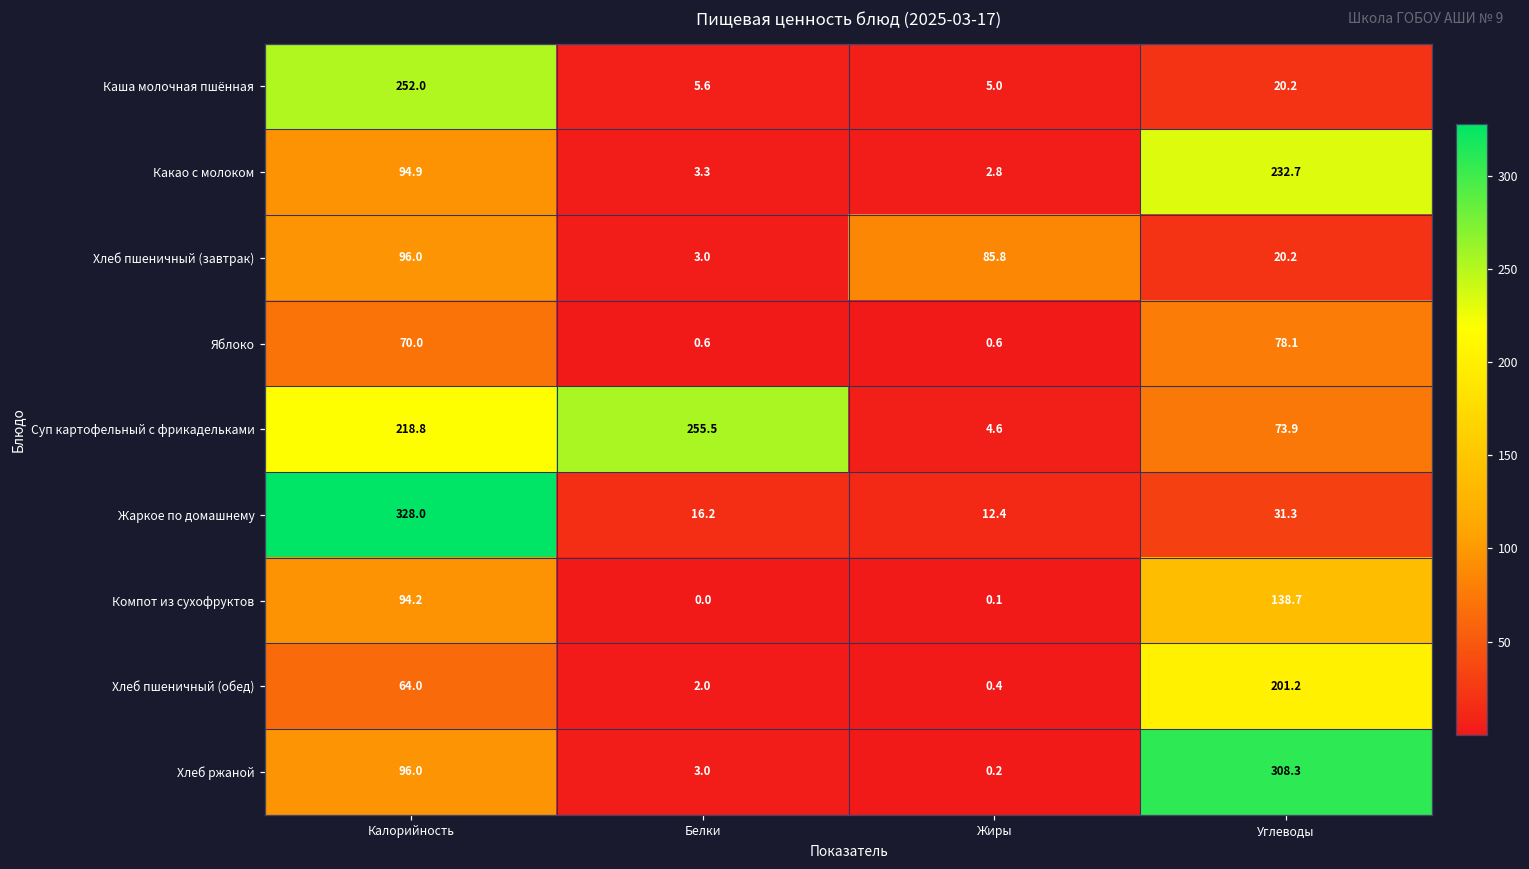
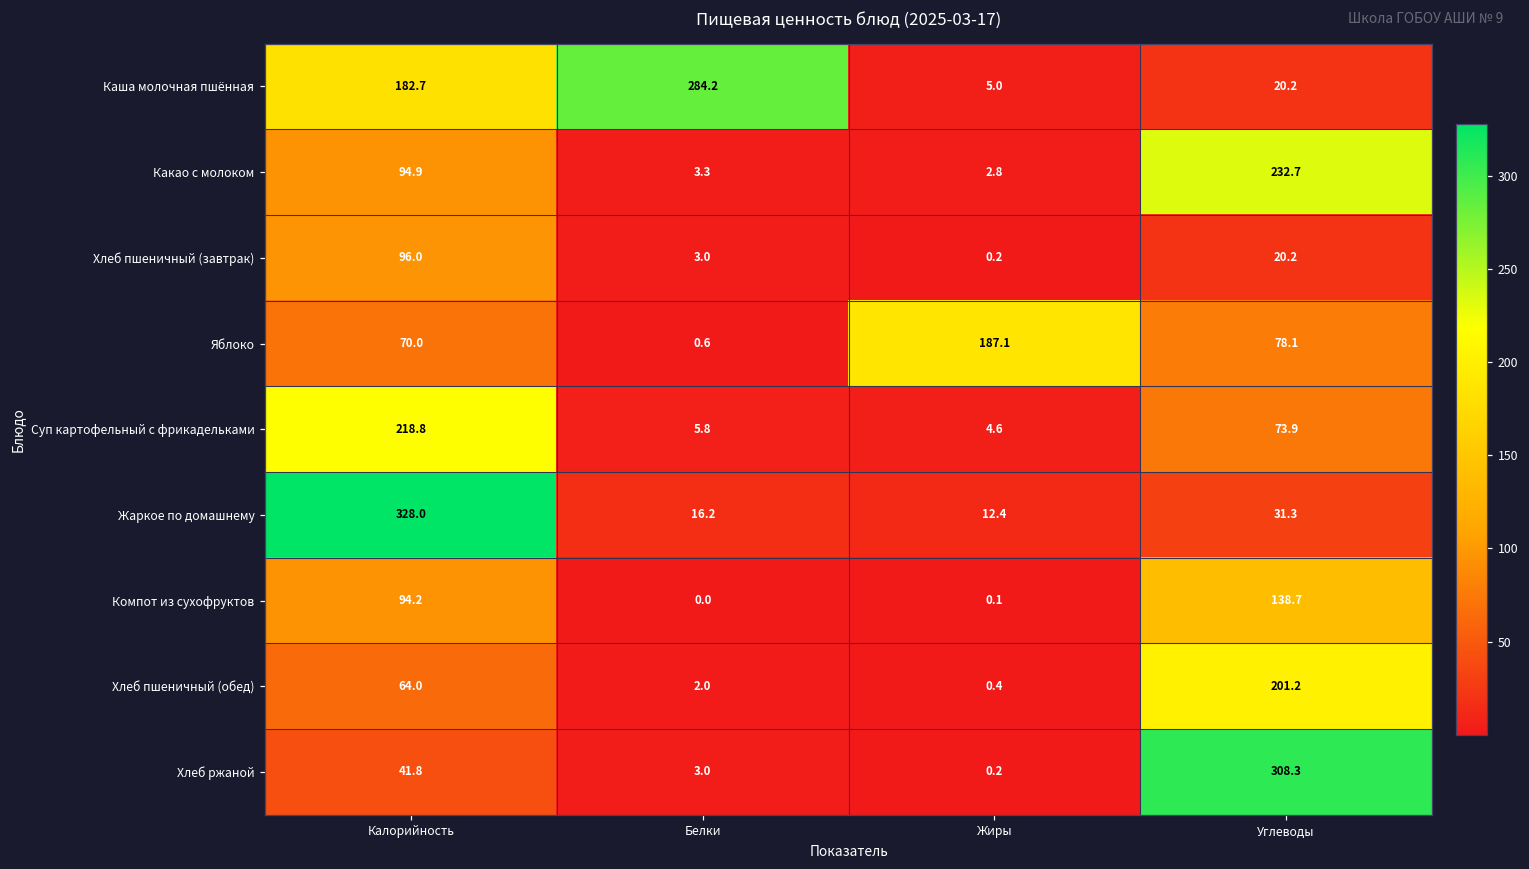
Каша молочная пшённая, Калорийность: 252.0 -> 182.7
Каша молочная пшённая, Белки: 5.6 -> 284.2
Хлеб пшеничный (завтрак), Жиры: 85.8 -> 0.2
Яблоко, Жиры: 0.6 -> 187.1
Суп картофельный с фрикадельками, Белки: 255.5 -> 5.8
Хлеб ржаной, Калорийность: 96.0 -> 41.8
